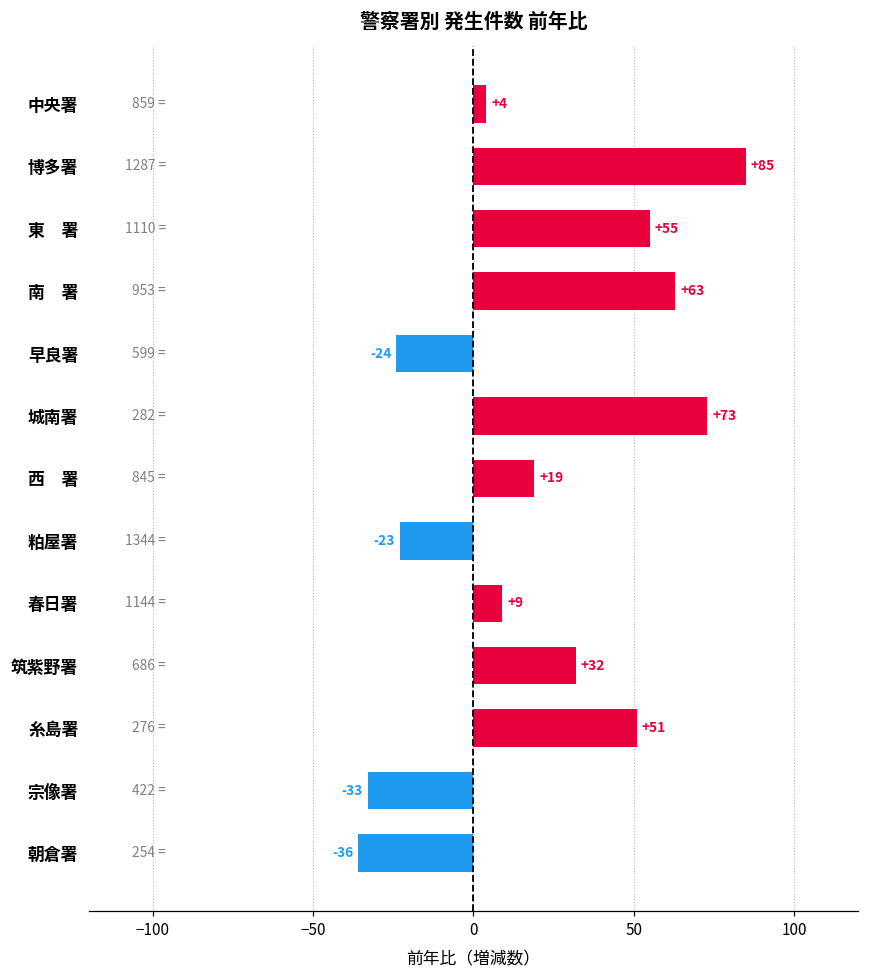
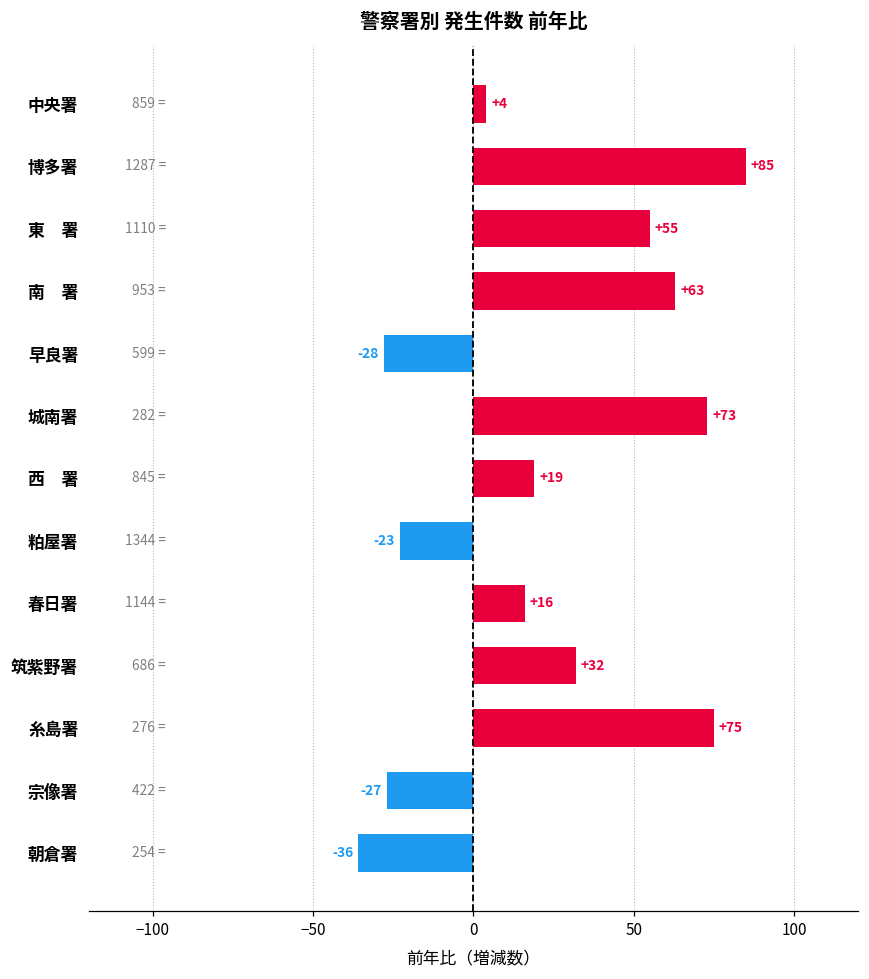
早良署: -24 -> -28
春日署: +9 -> +16
糸島署: +51 -> +75
宗像署: -33 -> -27
